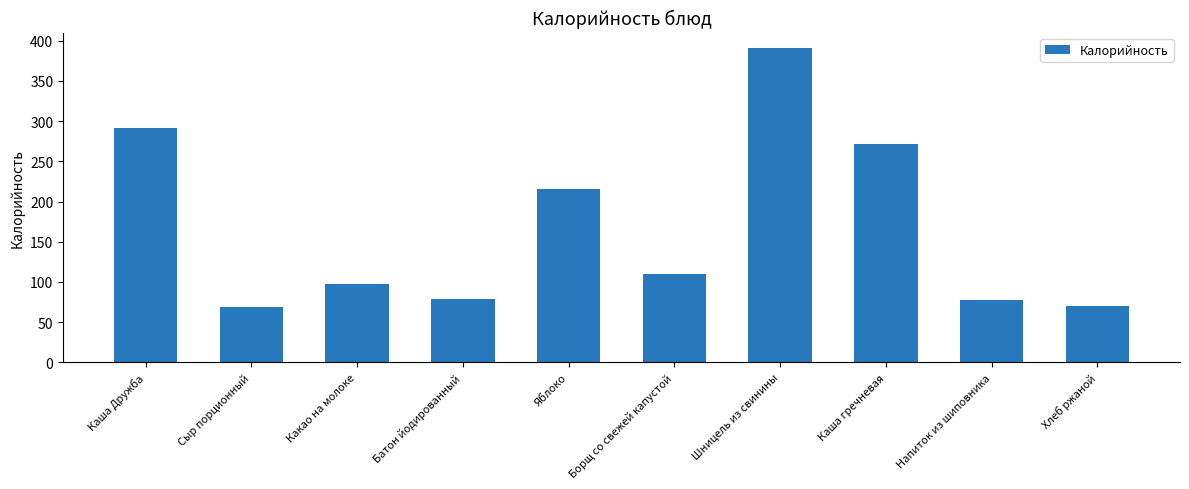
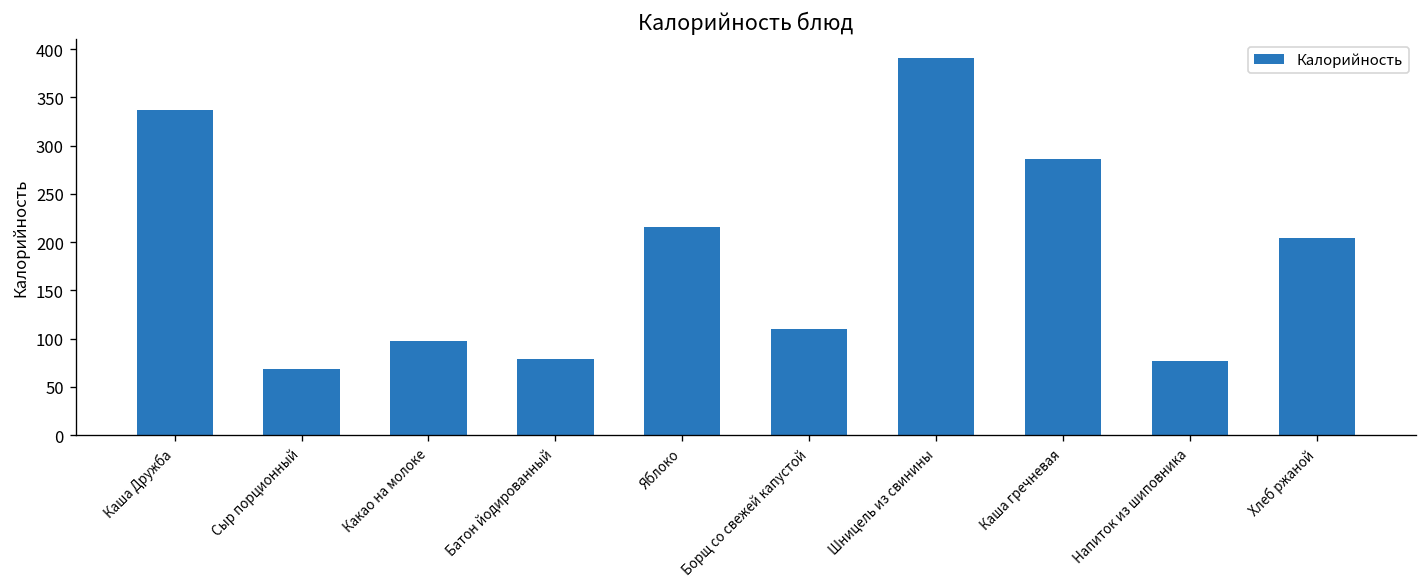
Каша Дружба: 290 -> 340
Каша гречневая: 270 -> 290
Хлеб ржаной: 70 -> 200
